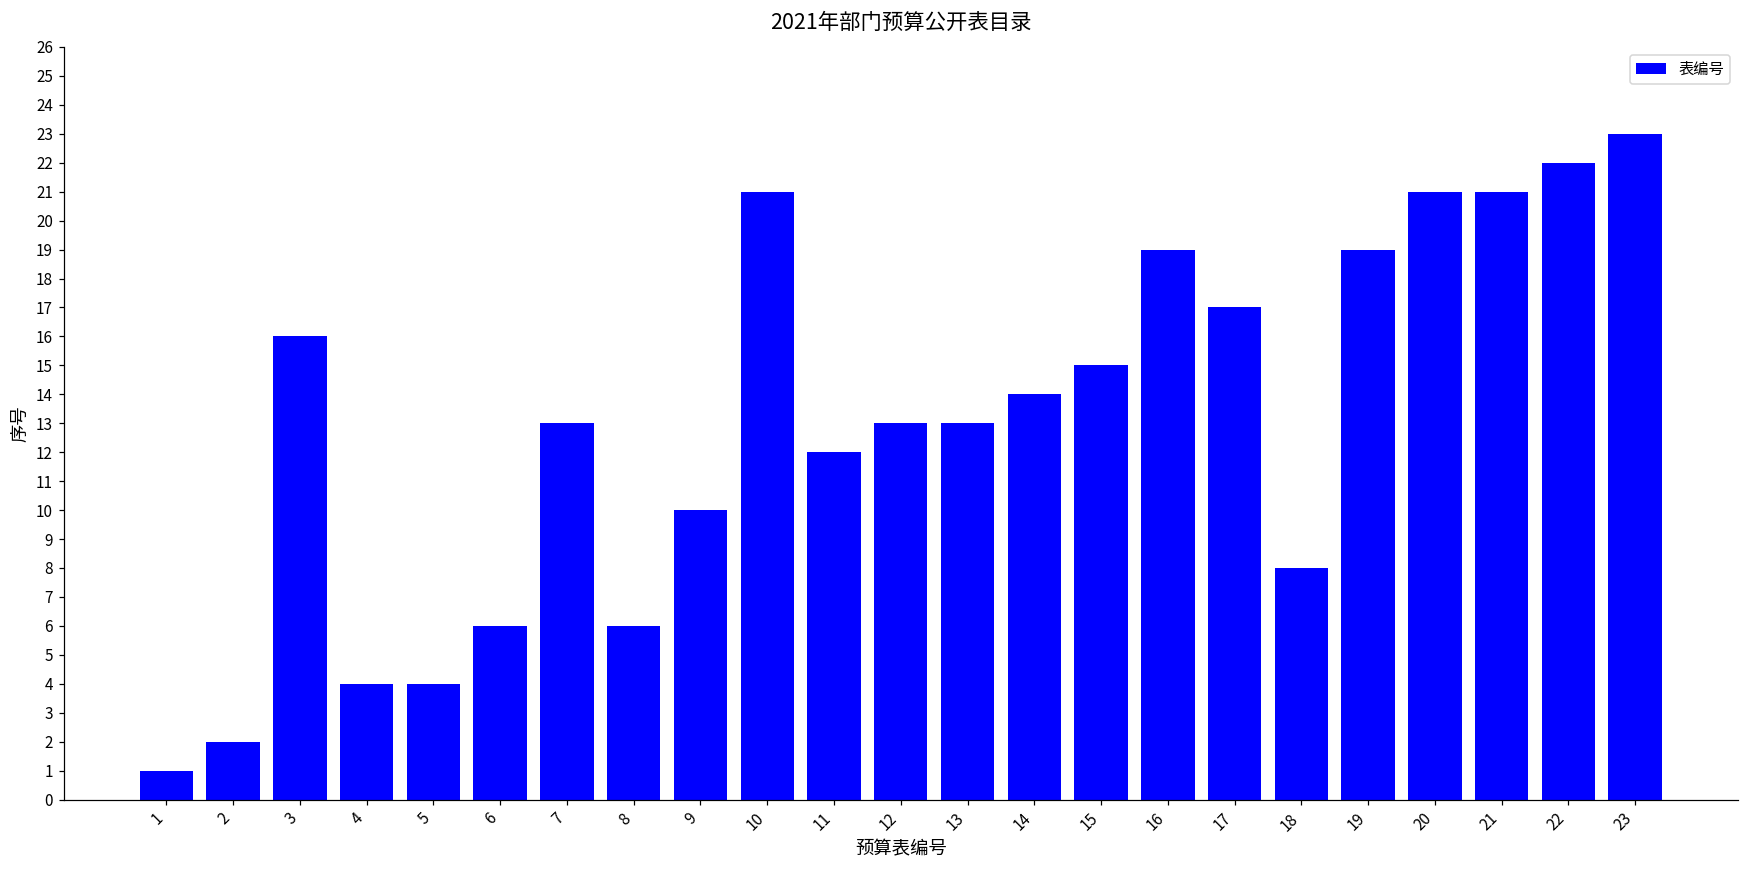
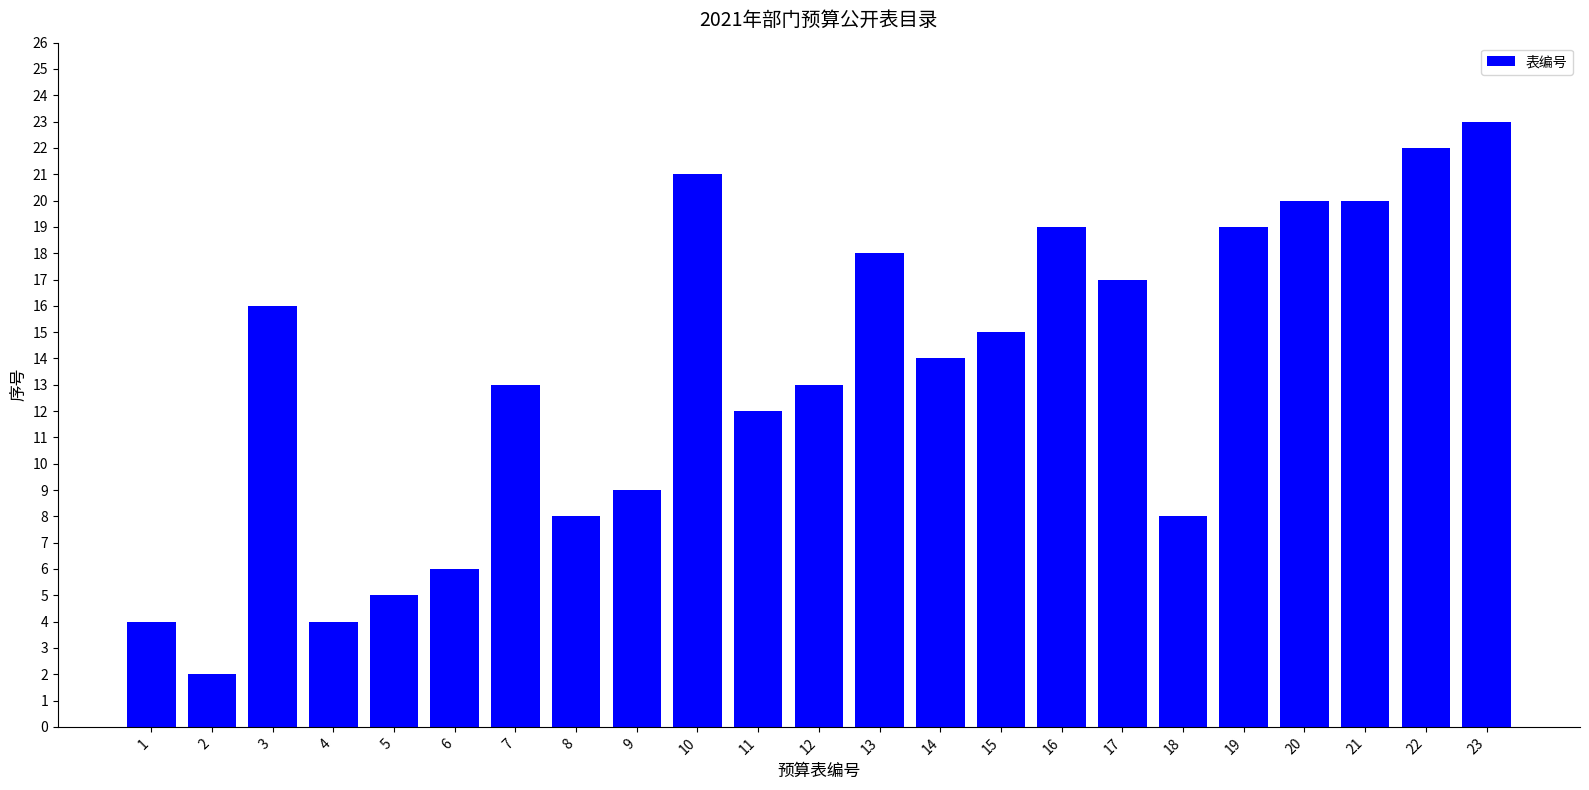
1: 1 -> 4
5: 4 -> 5
8: 6 -> 8
9: 10 -> 9
13: 13 -> 18
20: 21 -> 20
21: 21 -> 20
